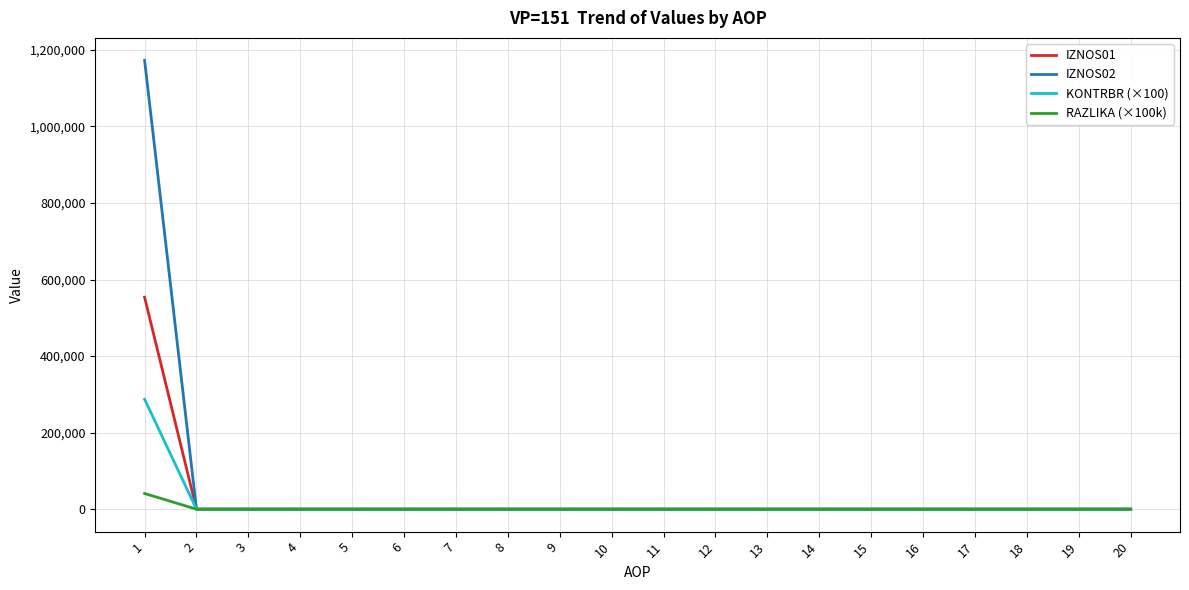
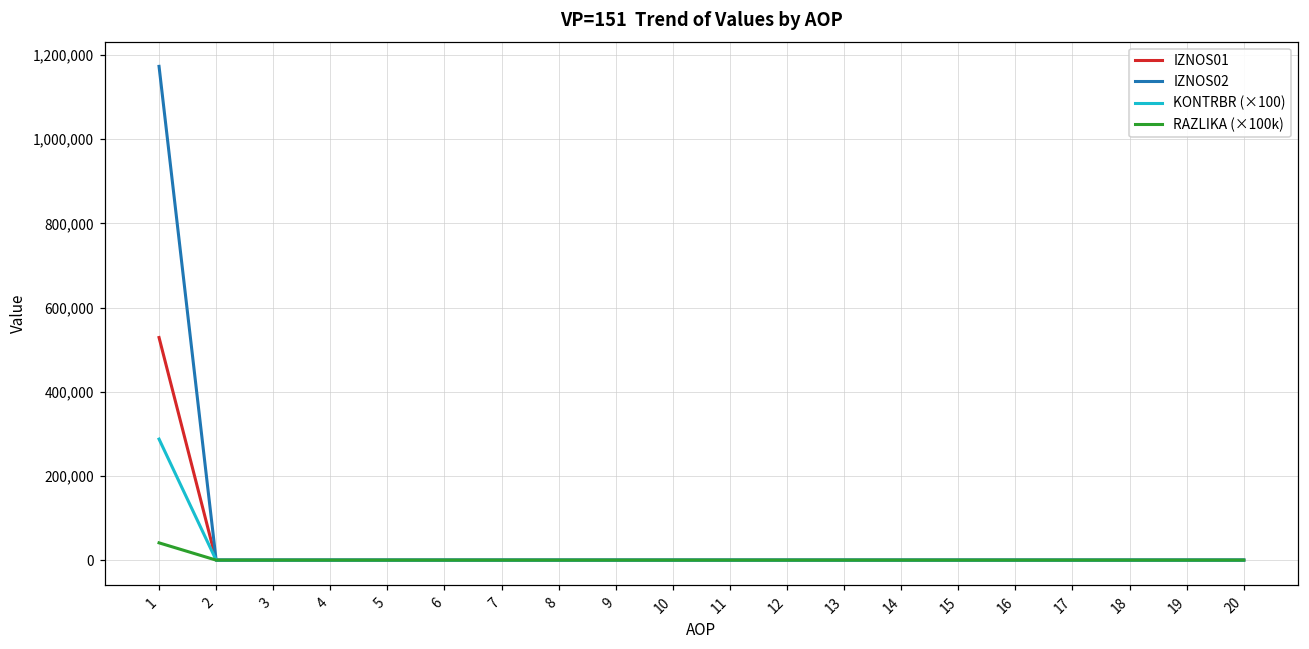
IZNOS01, 1: 550,000 -> 530,000
